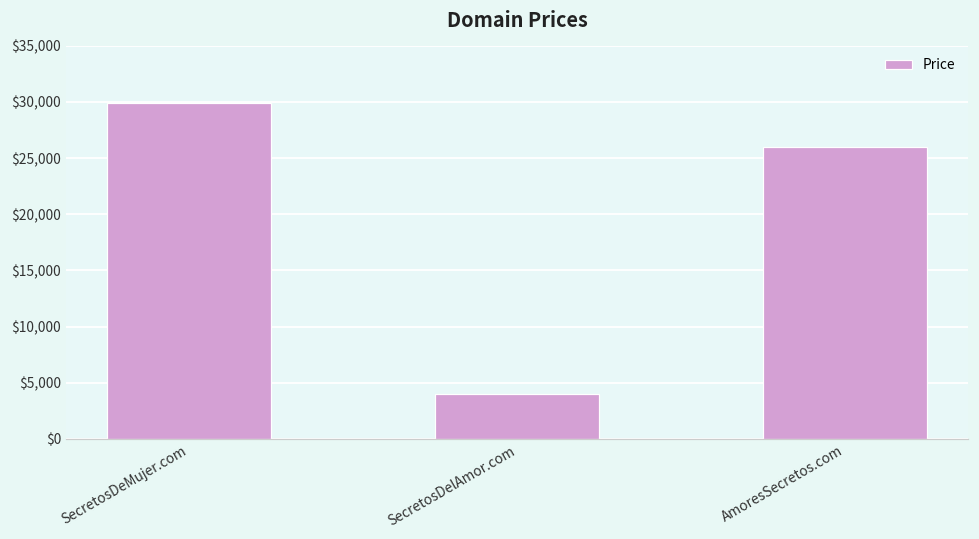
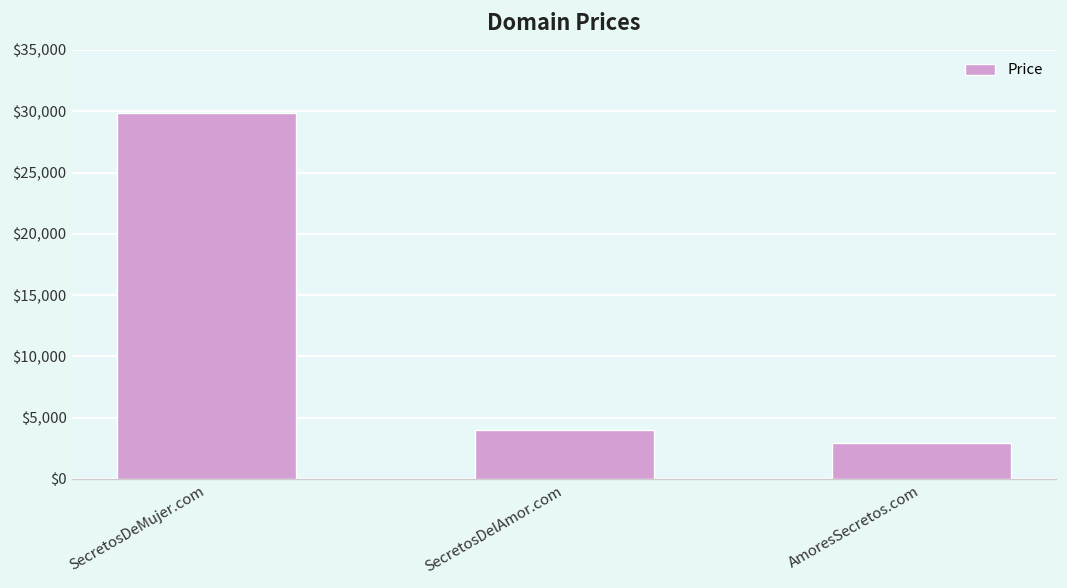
AmoresSecretos.com: $26,000 -> $2,900
